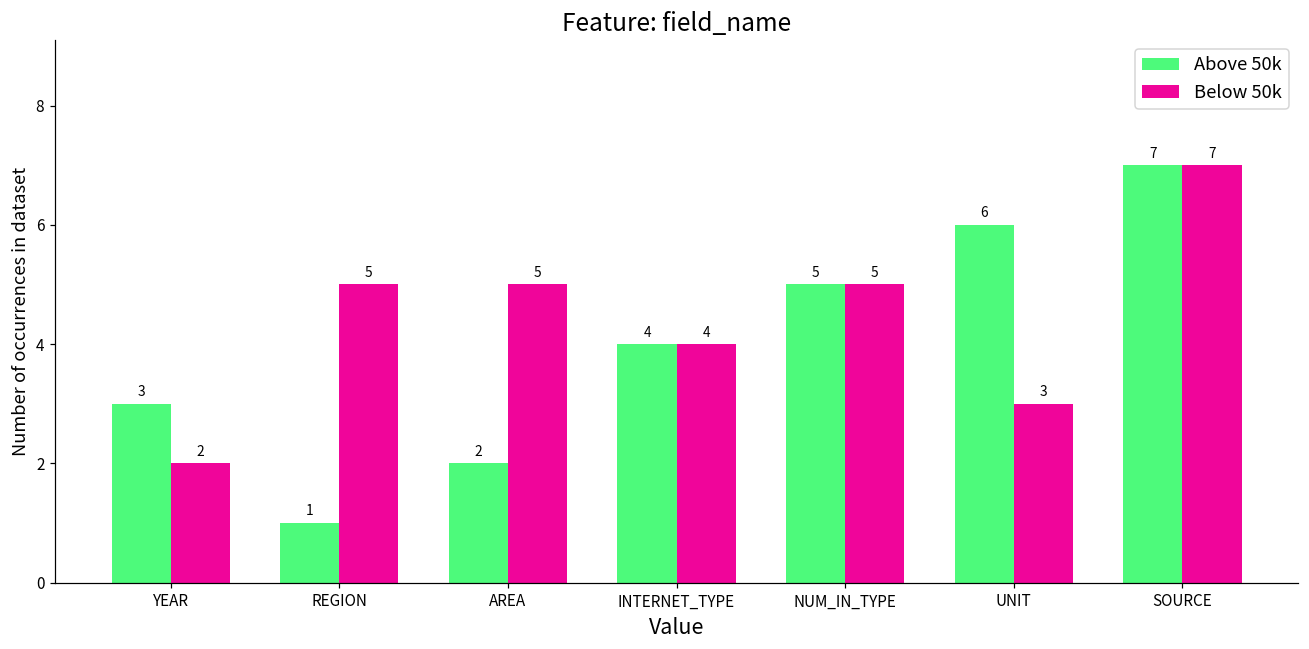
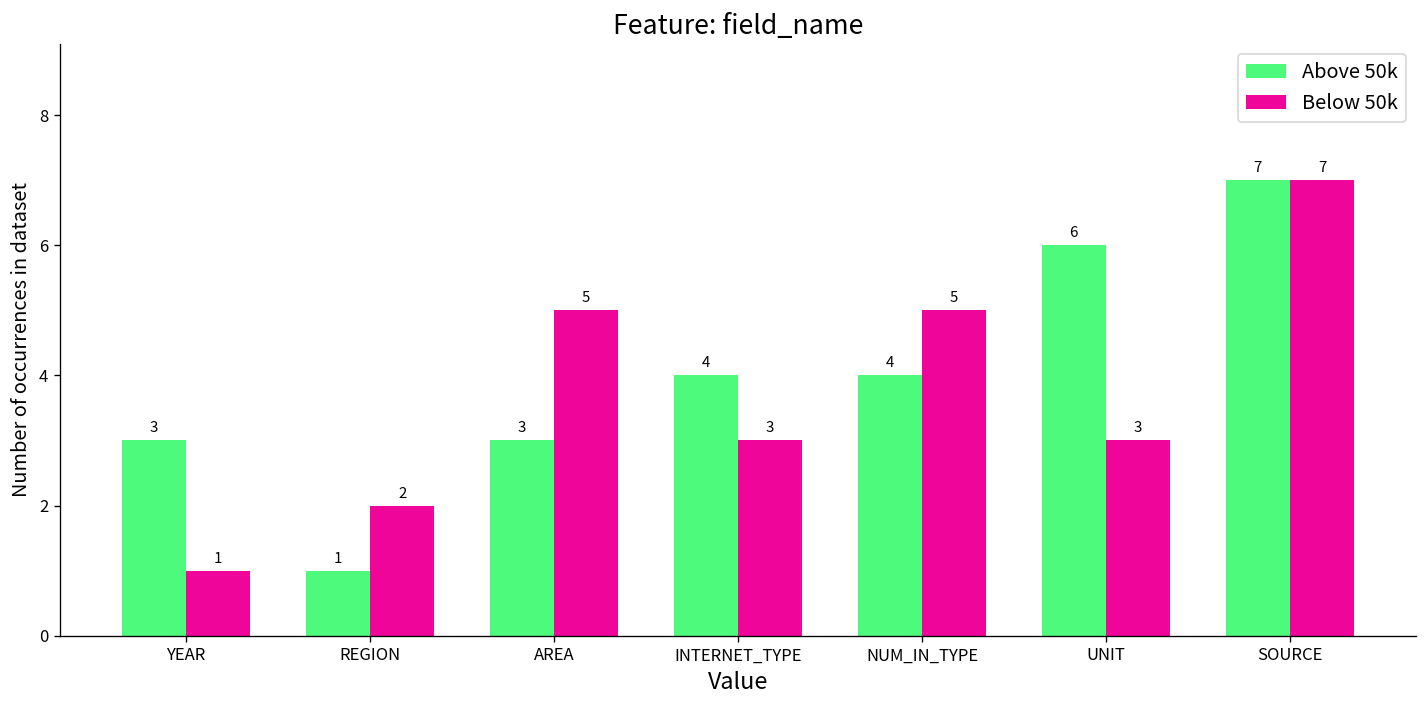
Below 50k, YEAR: 2 -> 1
Below 50k, REGION: 5 -> 2
Above 50k, AREA: 2 -> 3
Below 50k, INTERNET_TYPE: 4 -> 3
Above 50k, NUM_IN_TYPE: 5 -> 4
